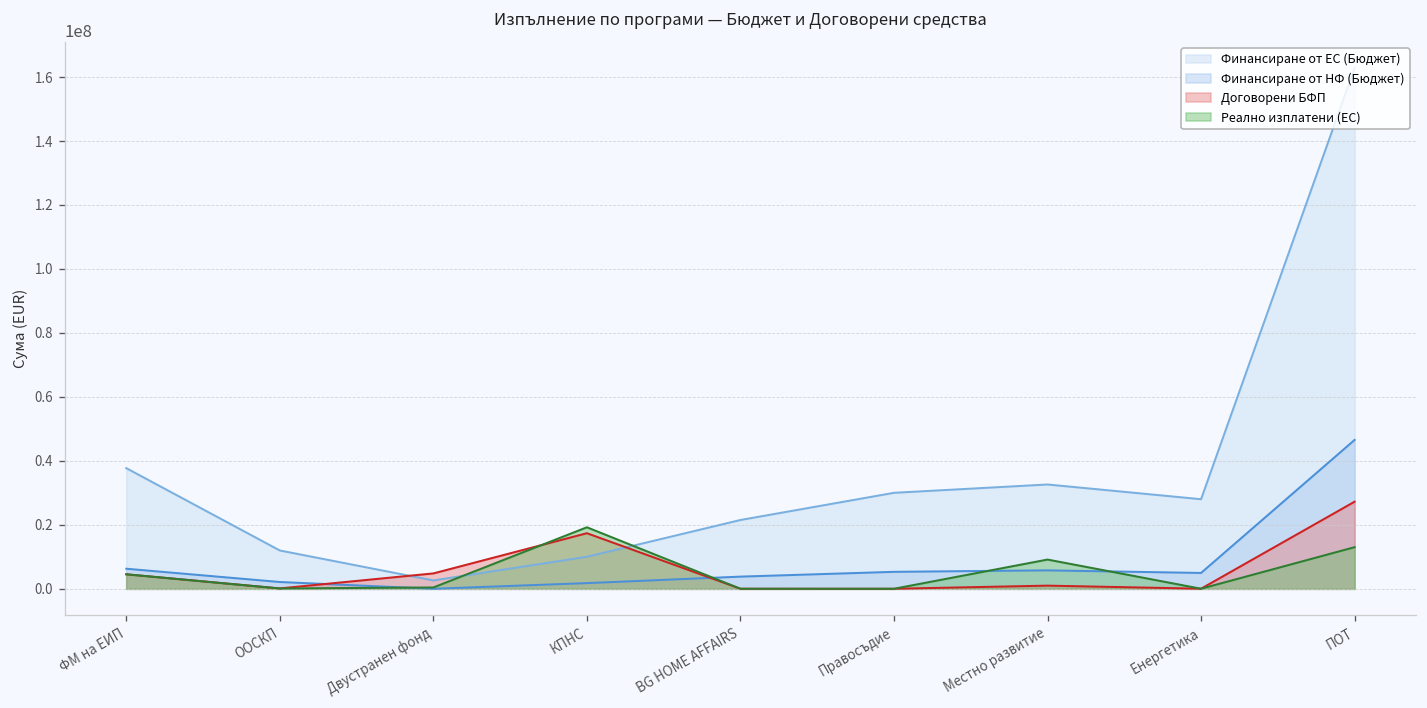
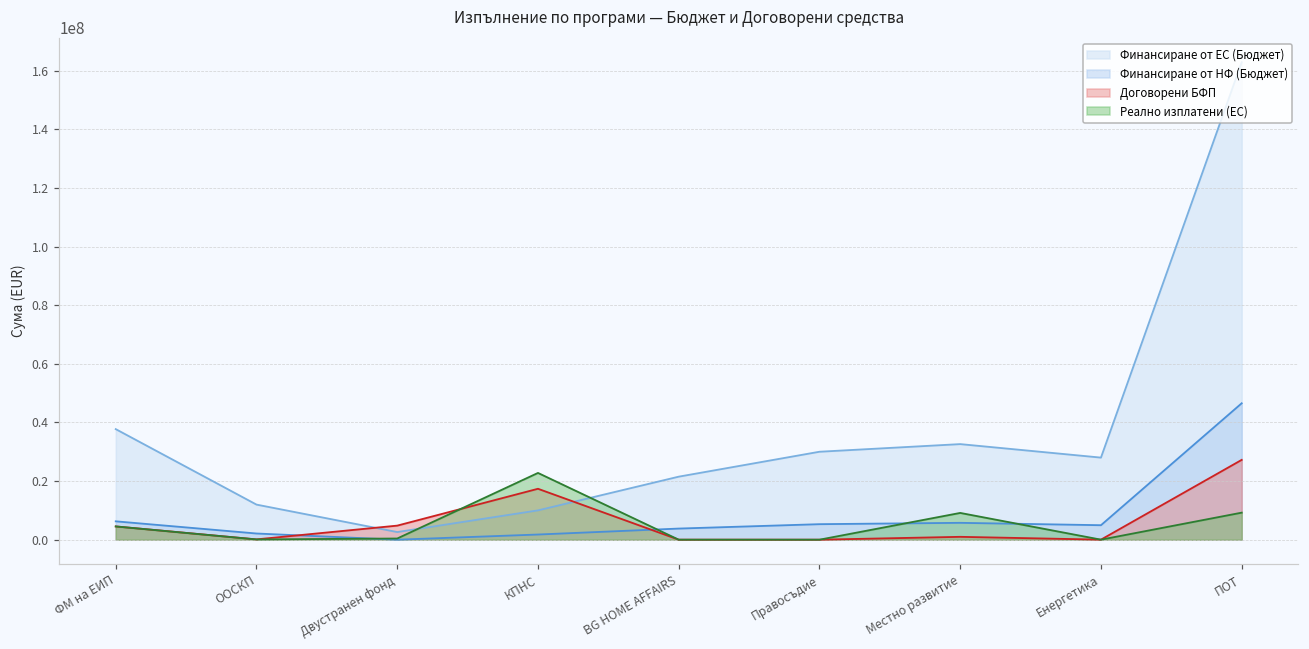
Реално изплатени (ЕС), КПНС: 19000000 -> 23000000
Реално изплатени (ЕС), ПОТ: 13000000 -> 9000000
